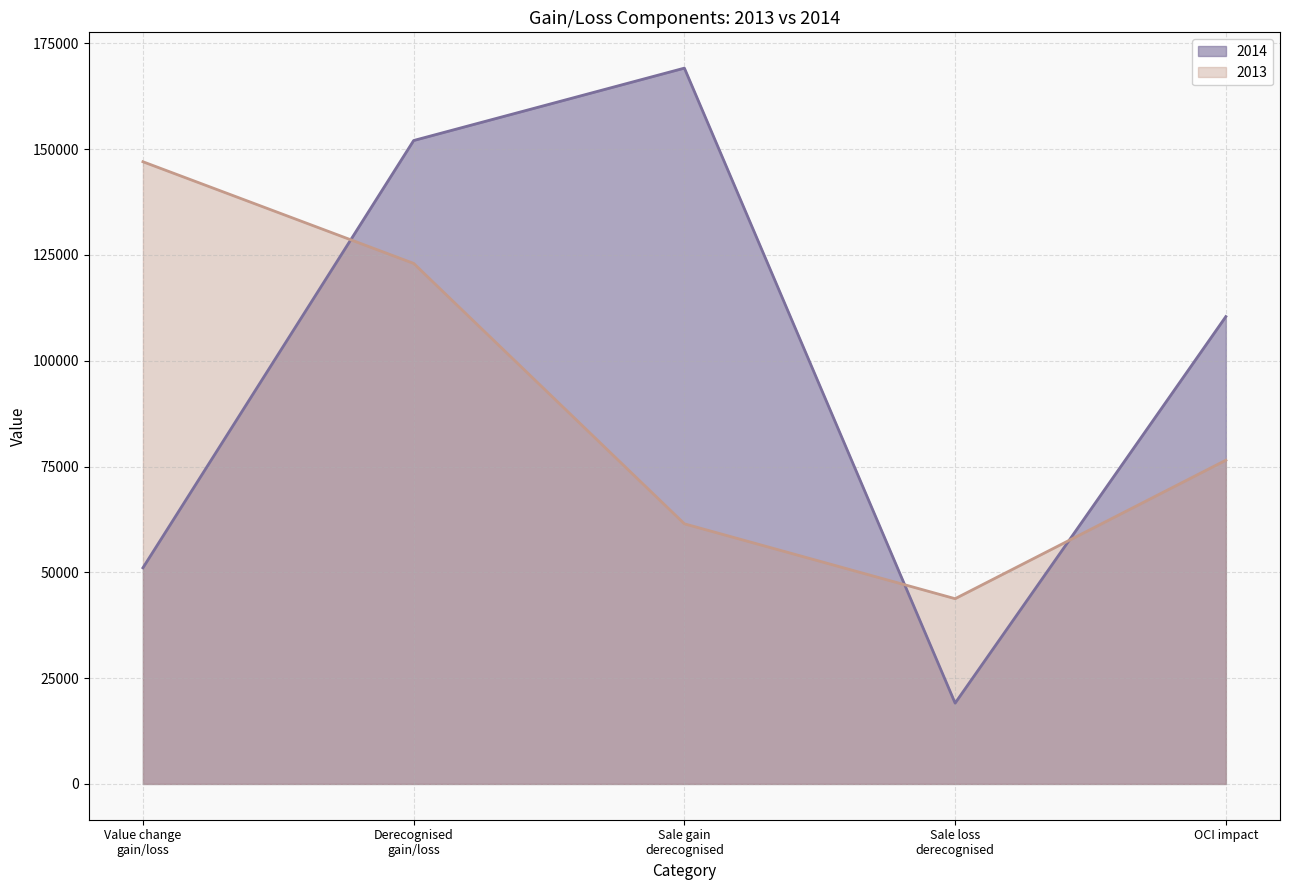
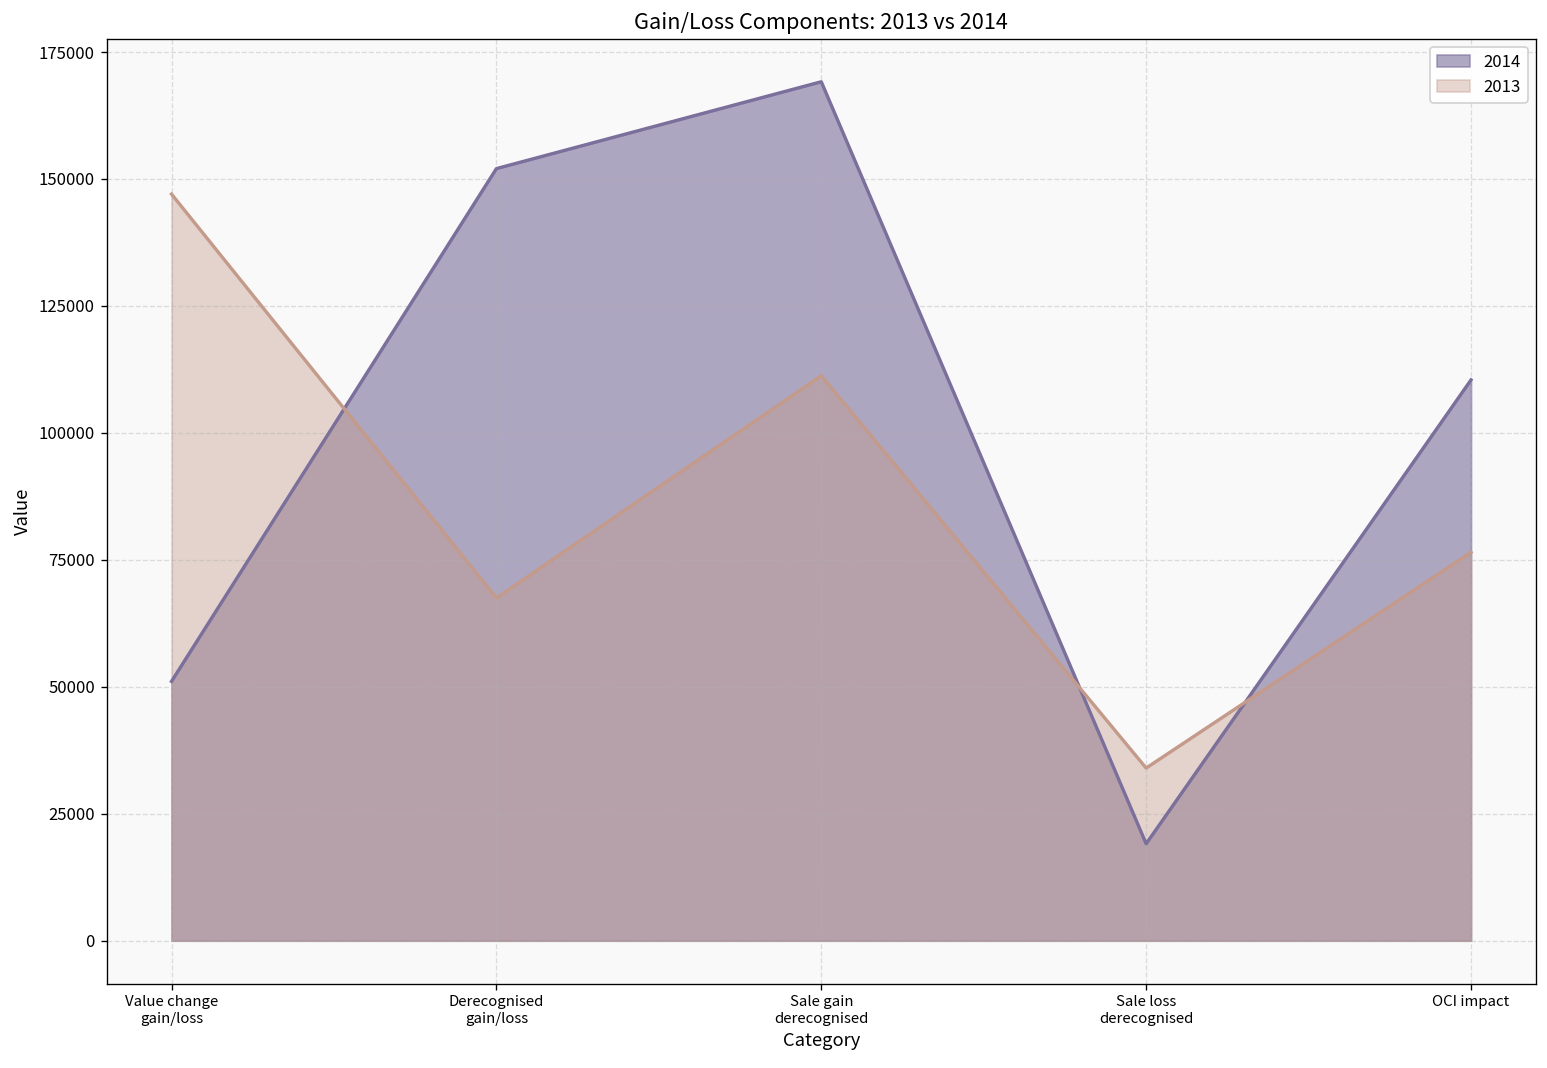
2013, Derecognised gain/loss: 123000 -> 67000
2013, Sale gain derecognised: 61000 -> 111000
2013, Sale loss derecognised: 44000 -> 34000
